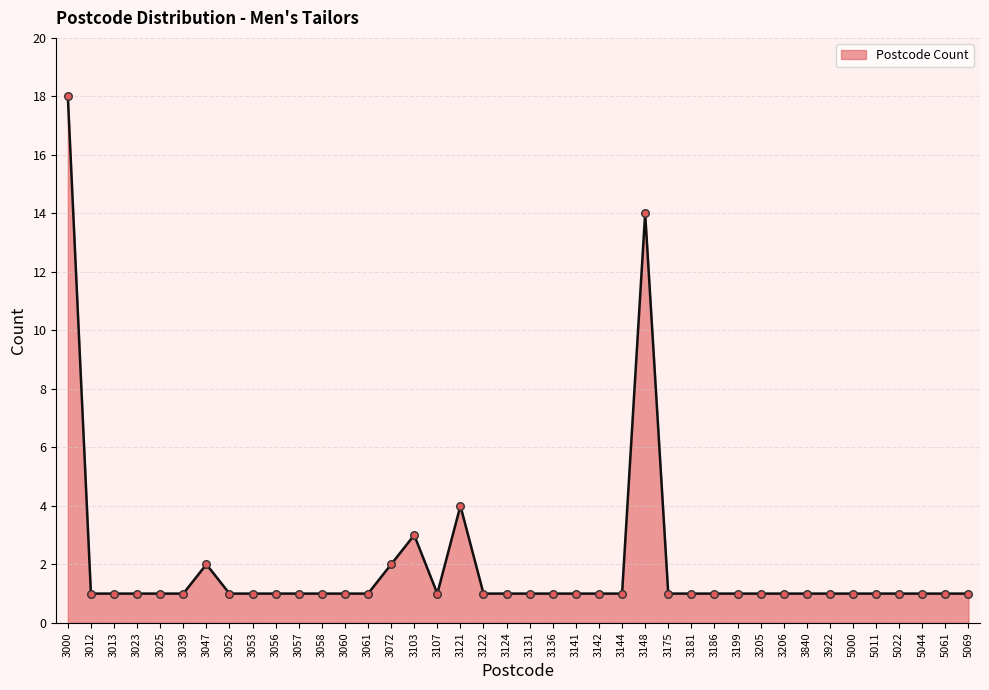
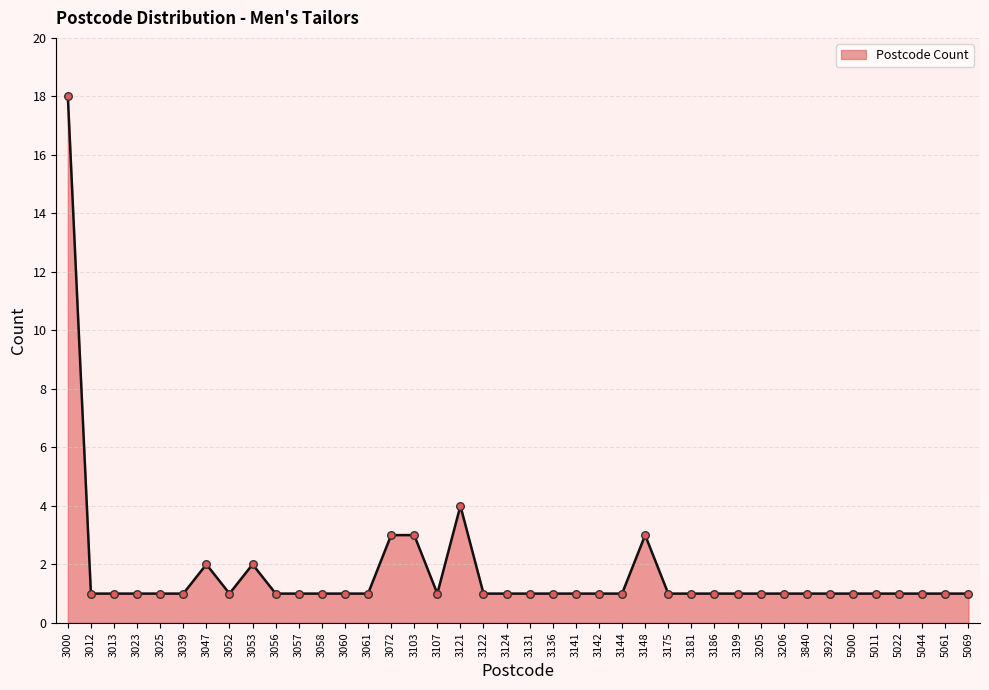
3053: 1 -> 2
3072: 2 -> 3
3148: 14 -> 3
